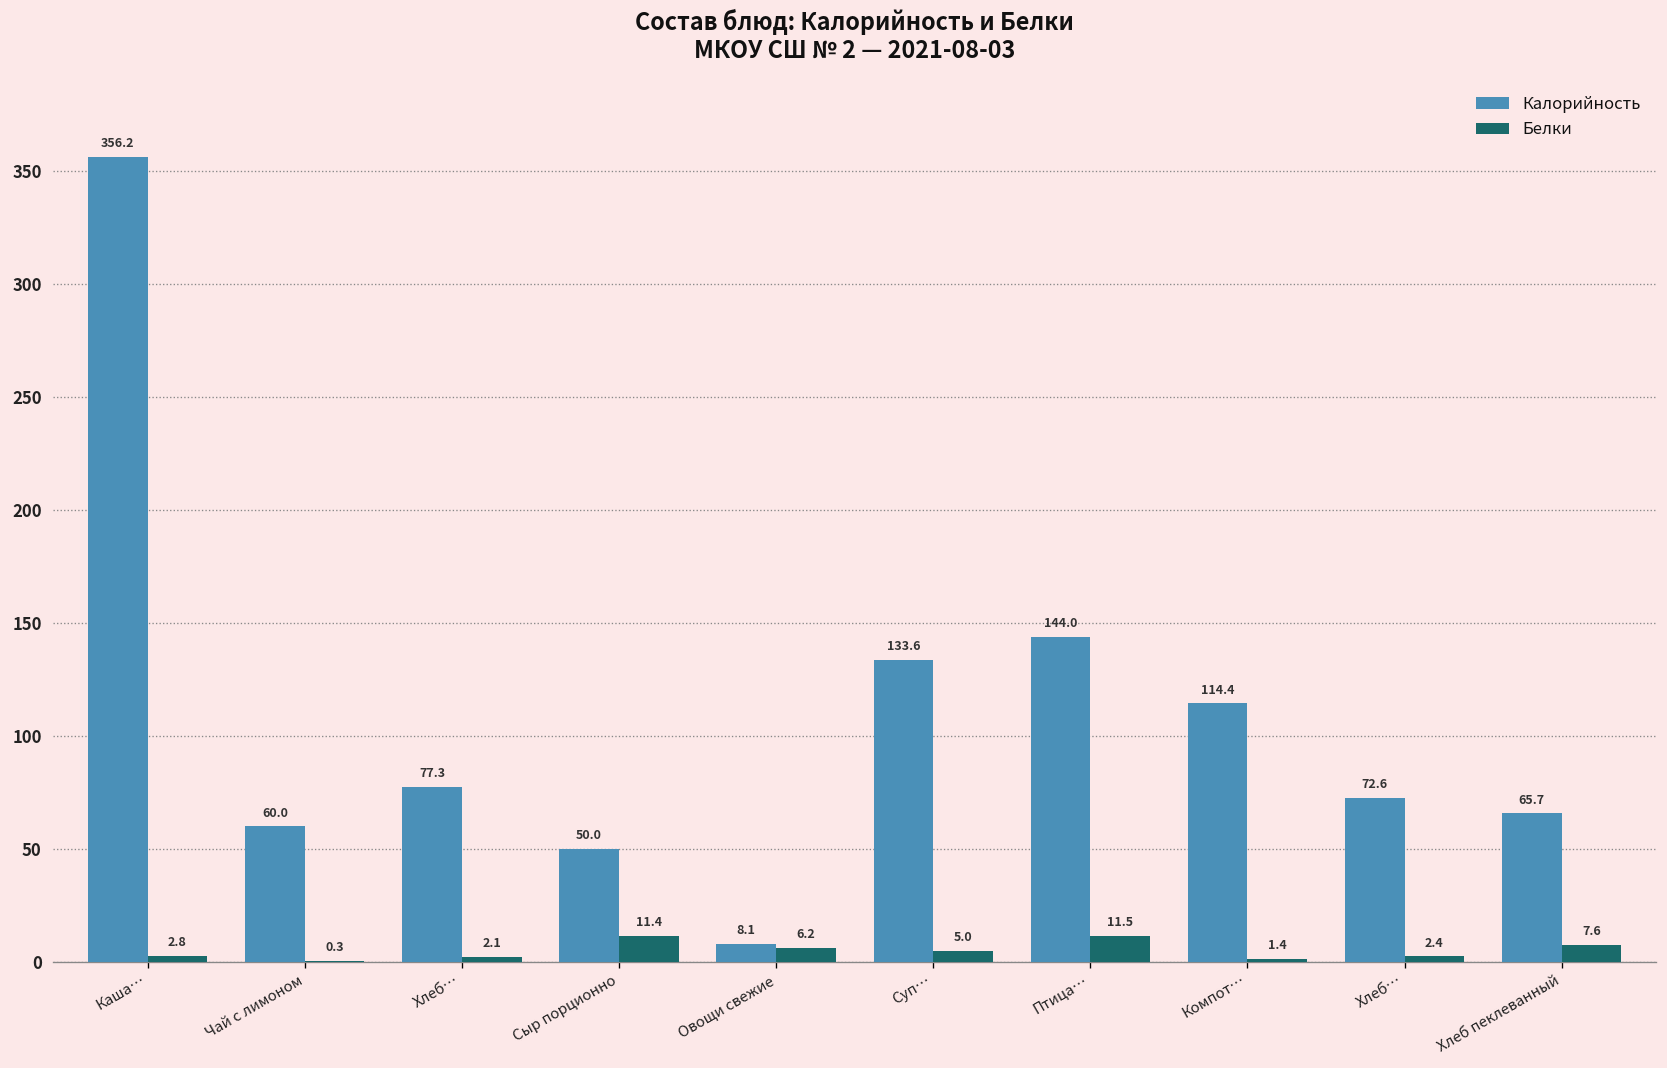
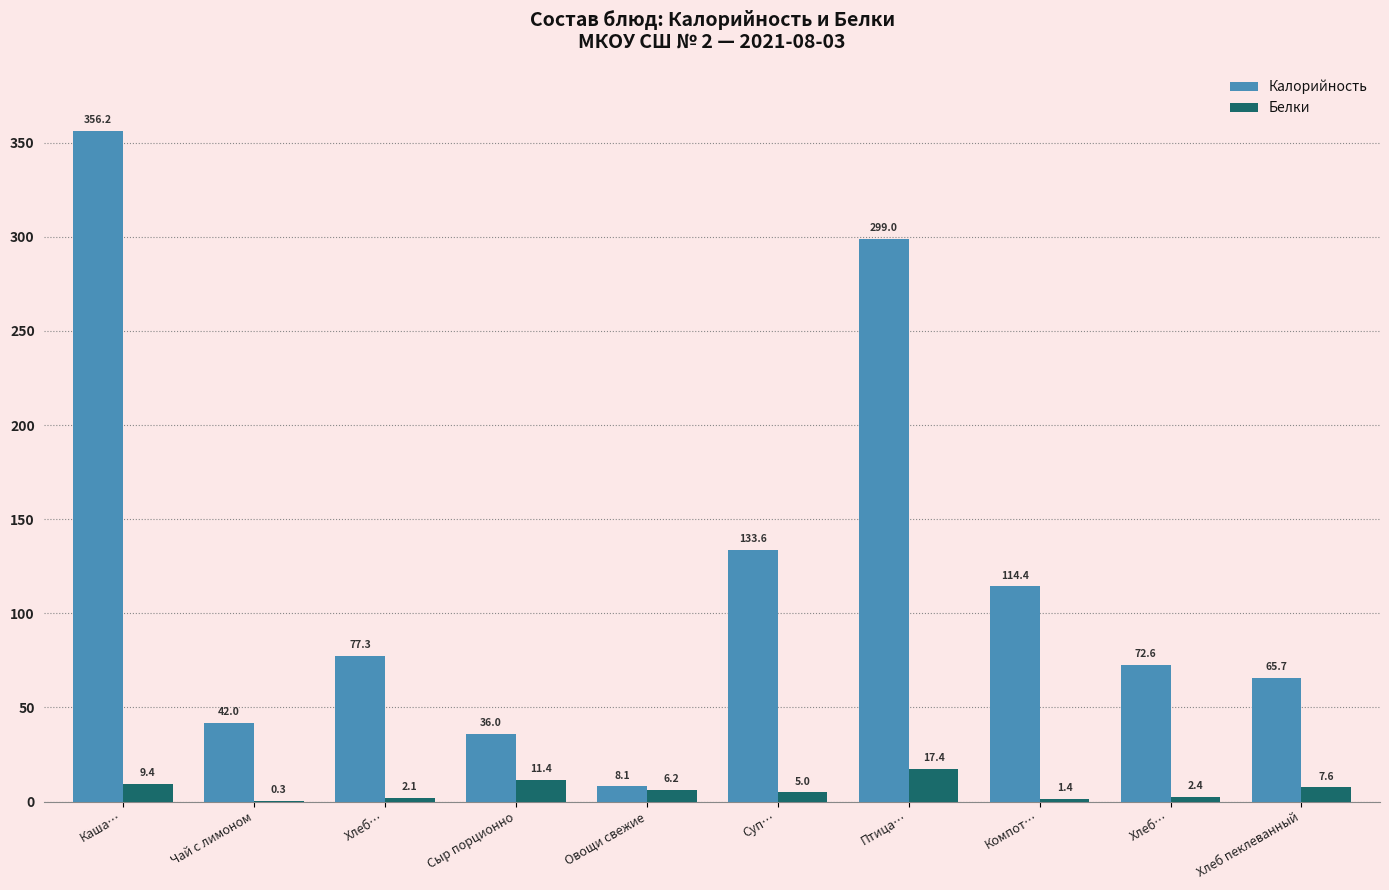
Белки, Каша…: 2.8 -> 9.4
Калорийность, Чай с лимоном: 60.0 -> 42.0
Калорийность, Сыр порционно: 50.0 -> 36.0
Калорийность, Птица…: 144.0 -> 299.0
Белки, Птица…: 11.5 -> 17.4
